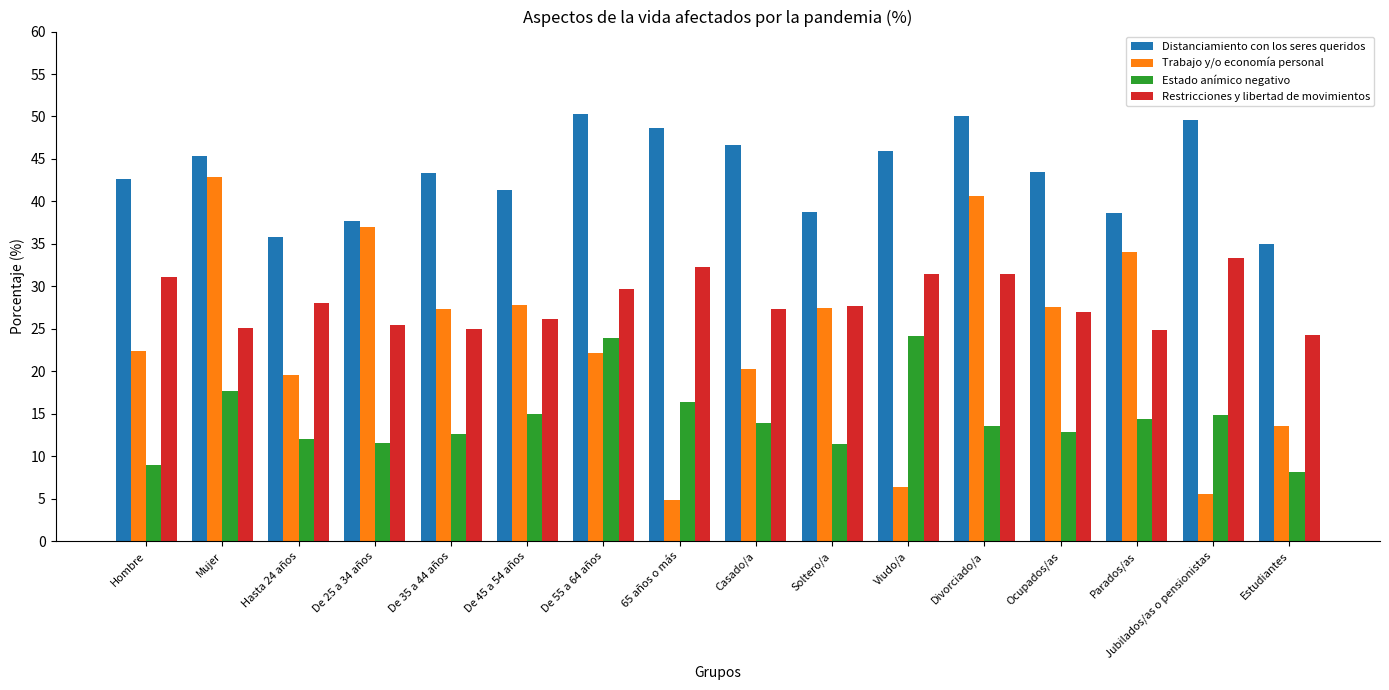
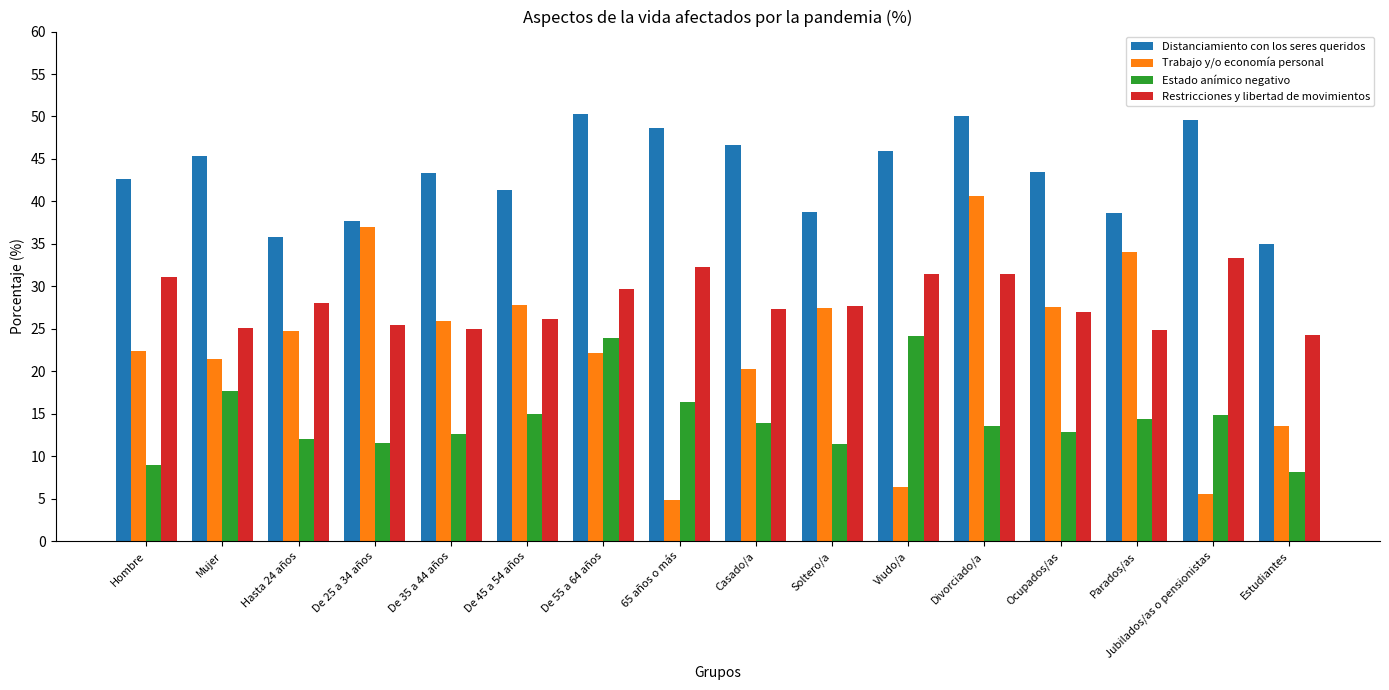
Trabajo y/o economía personal, Mujer: 43 -> 21
Trabajo y/o economía personal, Hasta 24 años: 20 -> 25
Trabajo y/o economía personal, De 35 a 44 años: 27 -> 26
